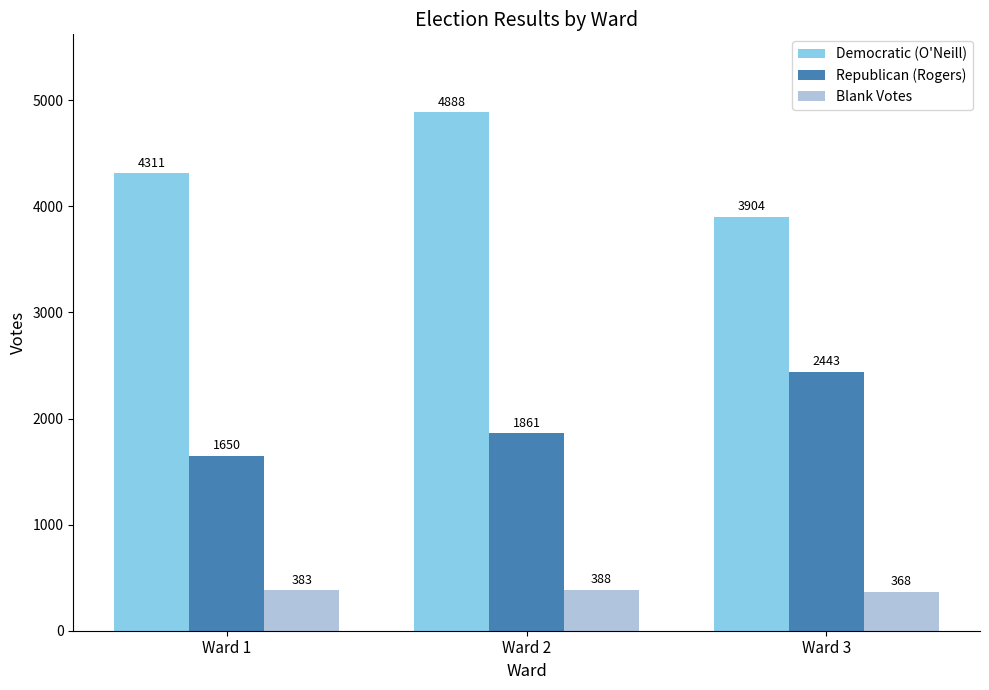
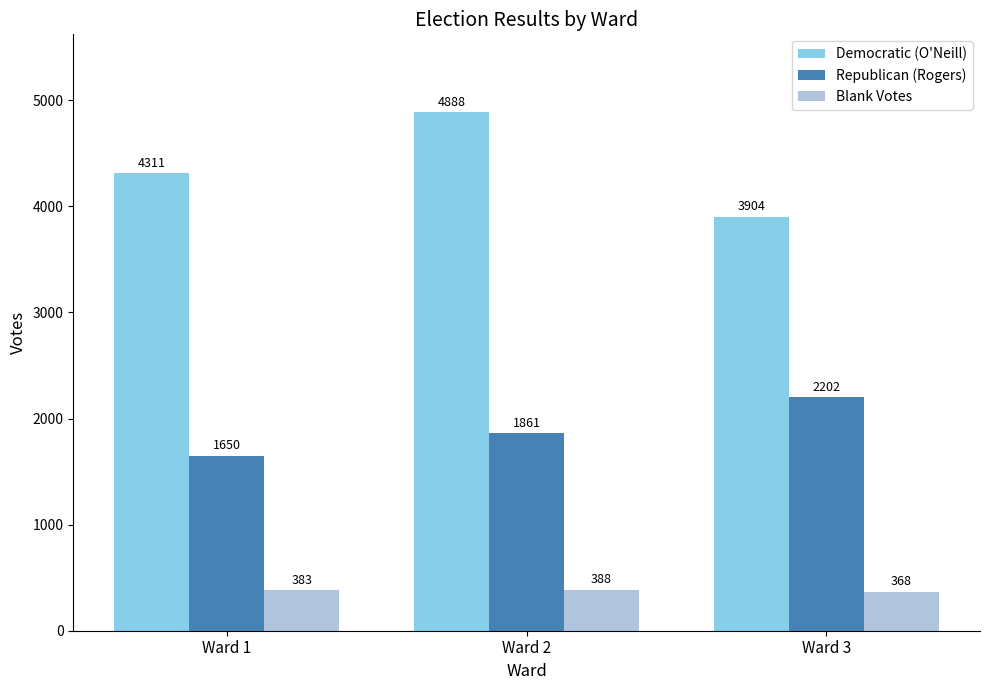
Republican (Rogers), Ward 3: 2443 -> 2202
